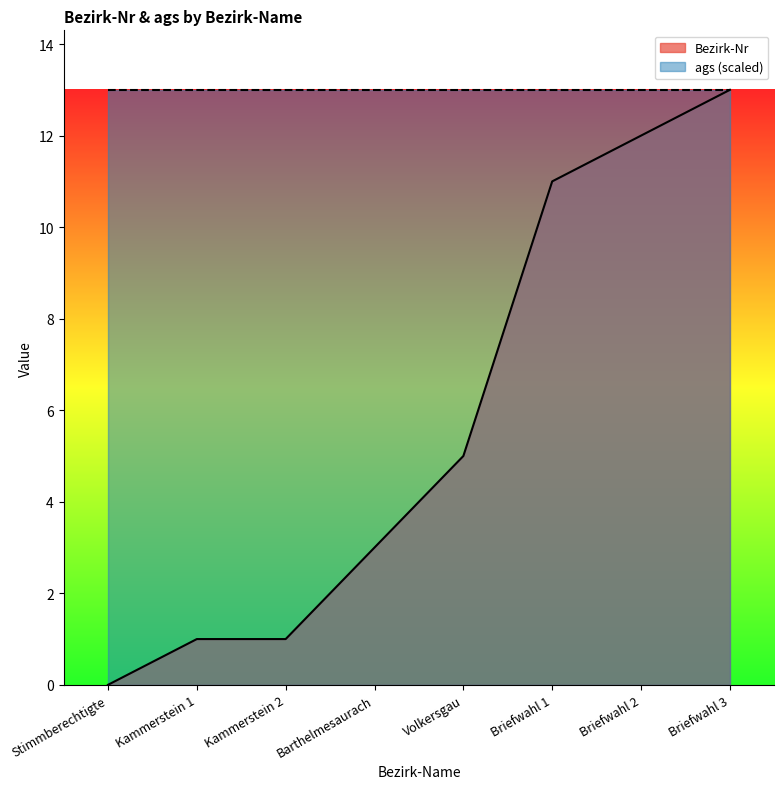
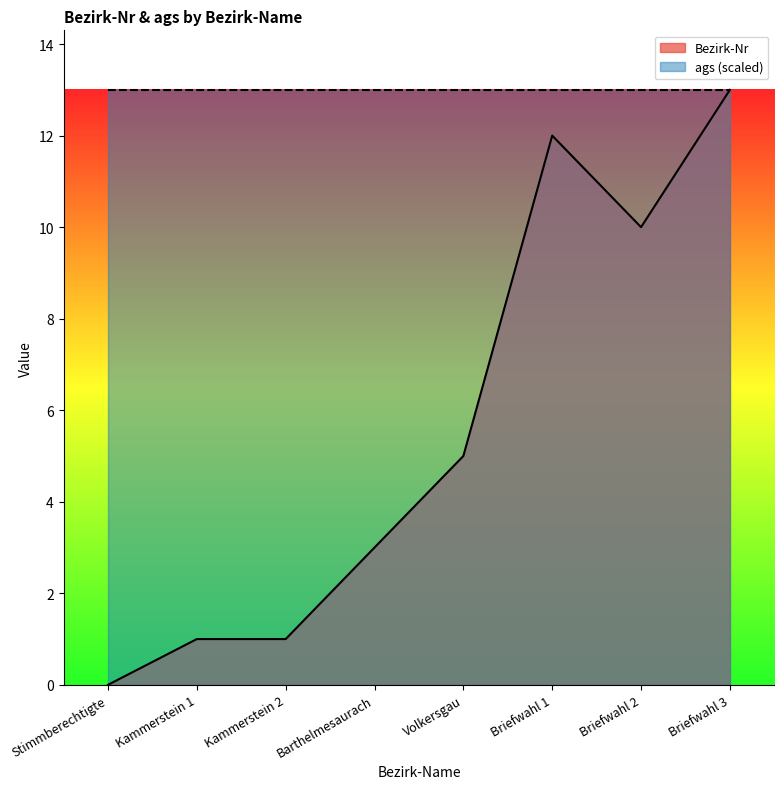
Bezirk-Nr, Briefwahl 1: 11 -> 12
Bezirk-Nr, Briefwahl 2: 12 -> 10
